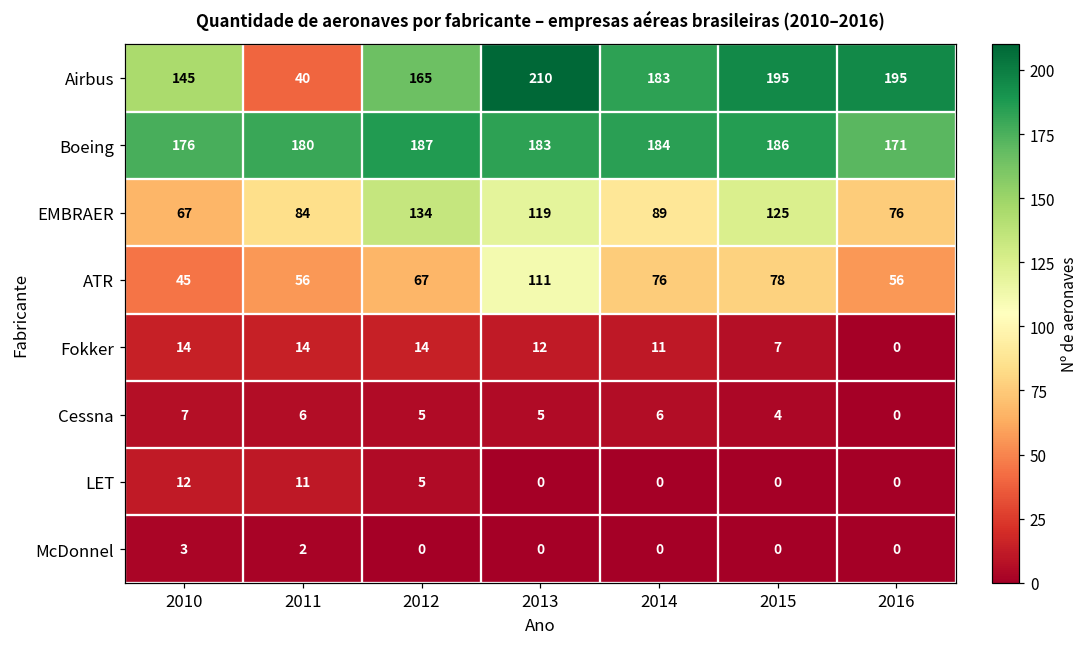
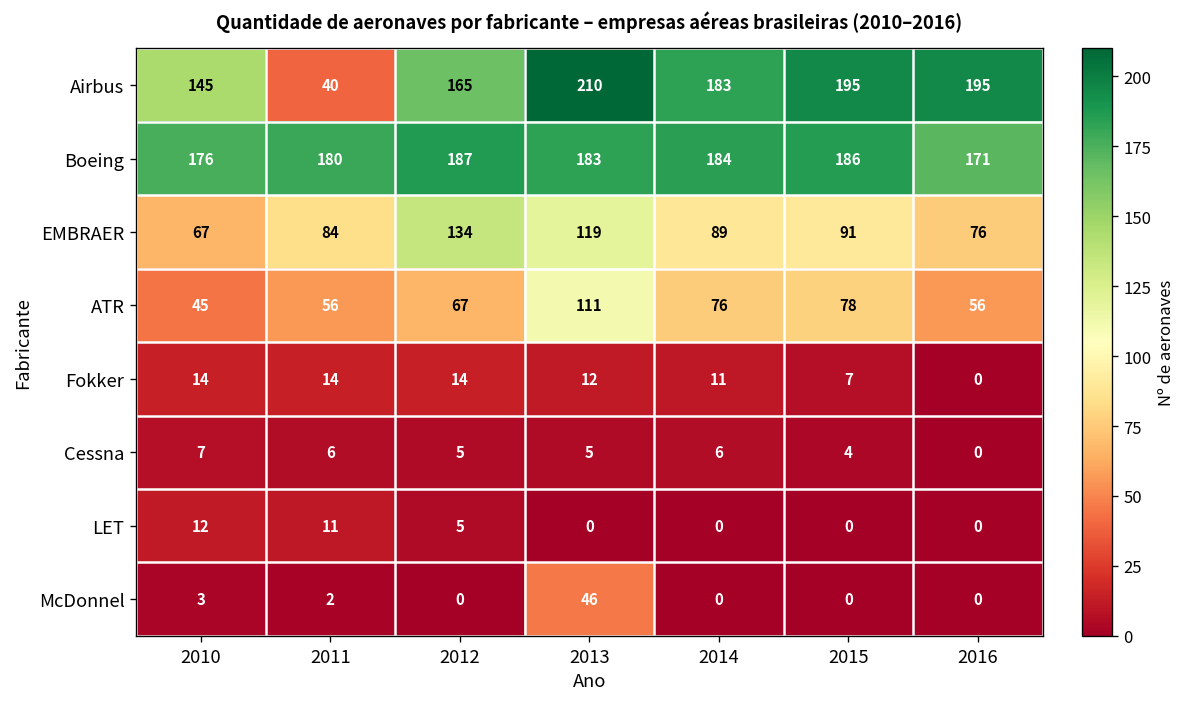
EMBRAER, 2015: 125 -> 91
McDonnel, 2013: 0 -> 46
